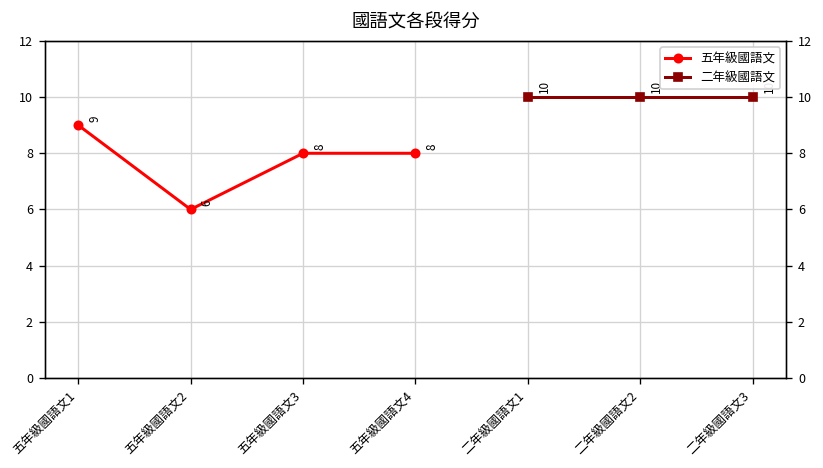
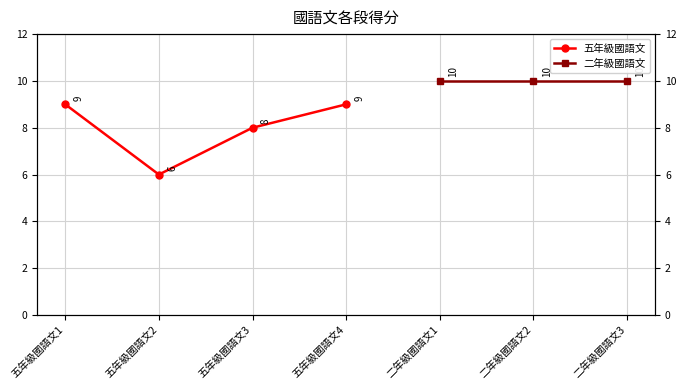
五年級國語文, 五年級國語文4: 8 -> 9
